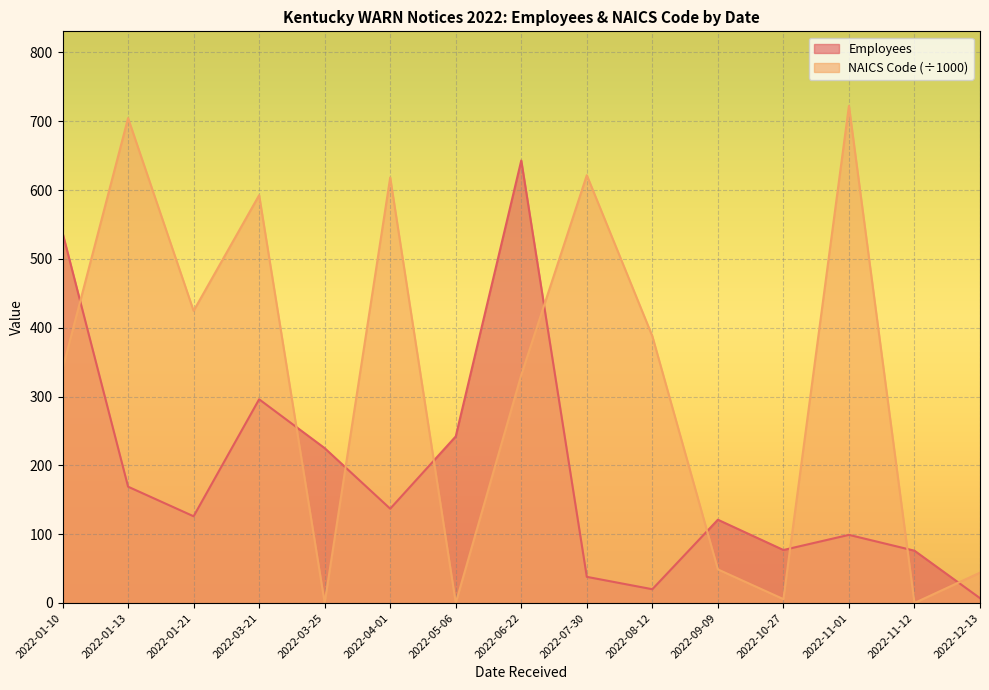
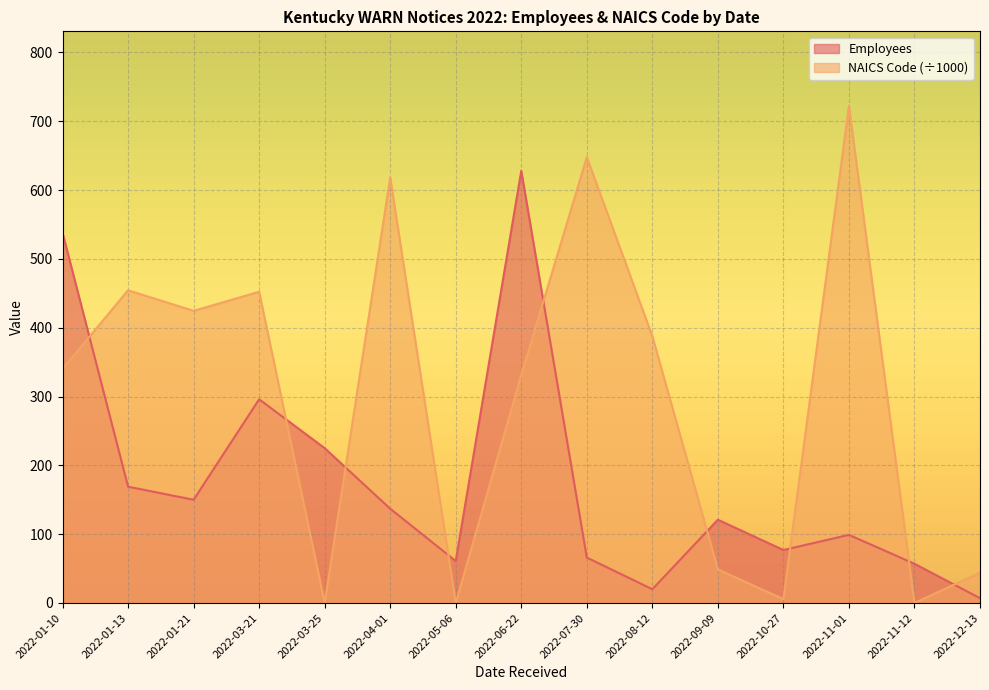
NAICS Code (÷1000), 2022-01-13: 700 -> 450
Employees, 2022-01-21: 130 -> 150
NAICS Code (÷1000), 2022-03-21: 590 -> 450
Employees, 2022-05-06: 240 -> 60
Employees, 2022-06-22: 640 -> 630
Employees, 2022-07-30: 40 -> 70
NAICS Code (÷1000), 2022-07-30: 620 -> 650
Employees, 2022-11-12: 80 -> 60
